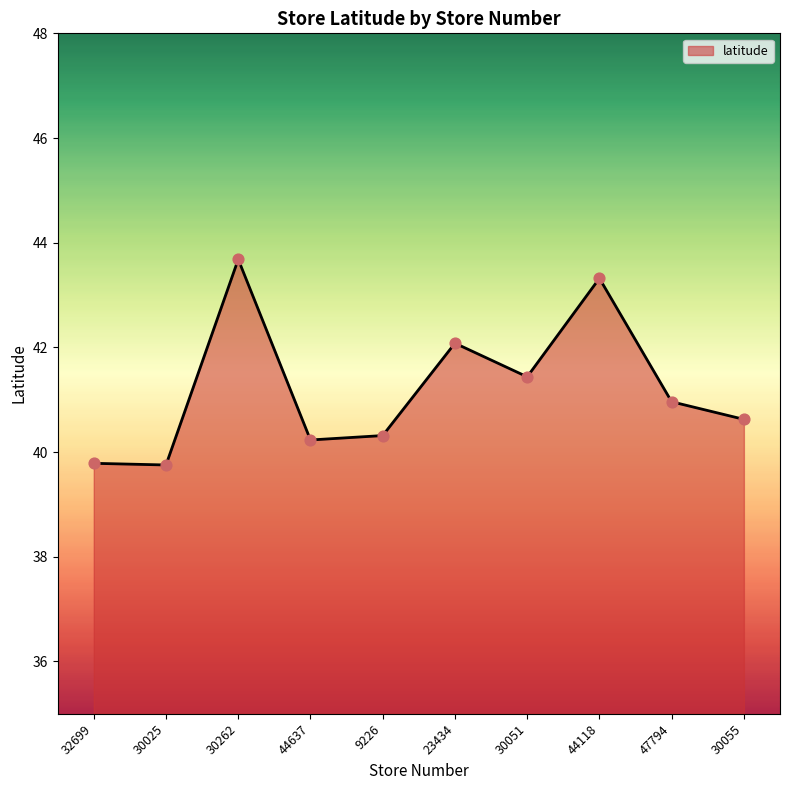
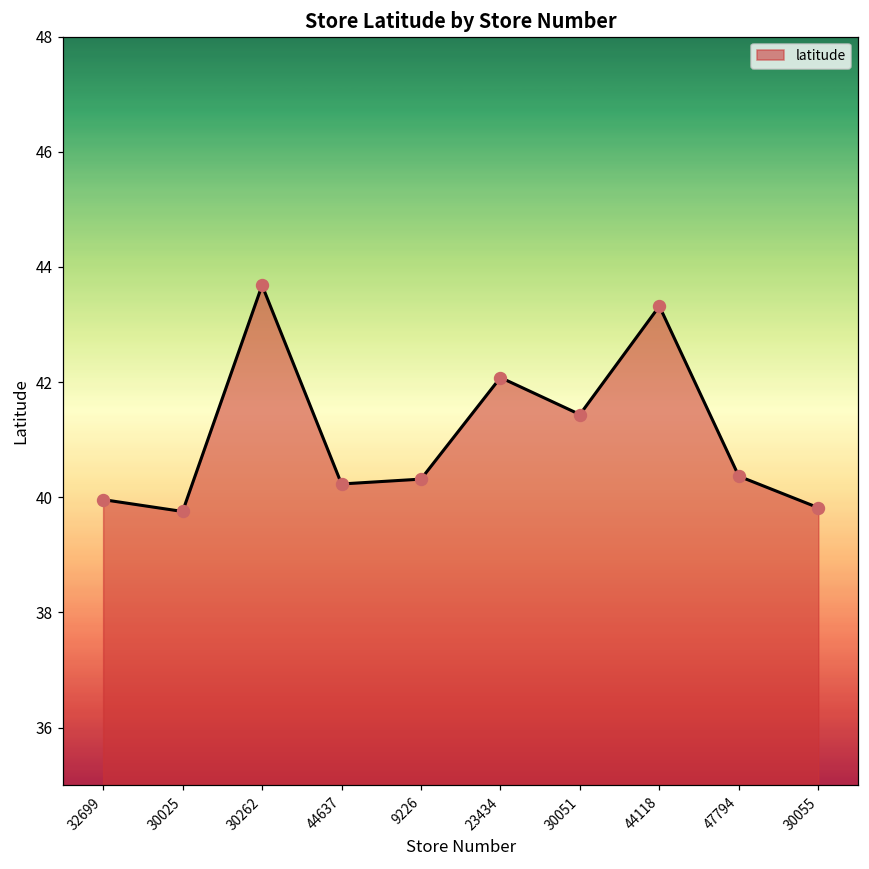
32699: 39.8 -> 40.0
47794: 41.0 -> 40.4
30055: 40.6 -> 39.8
